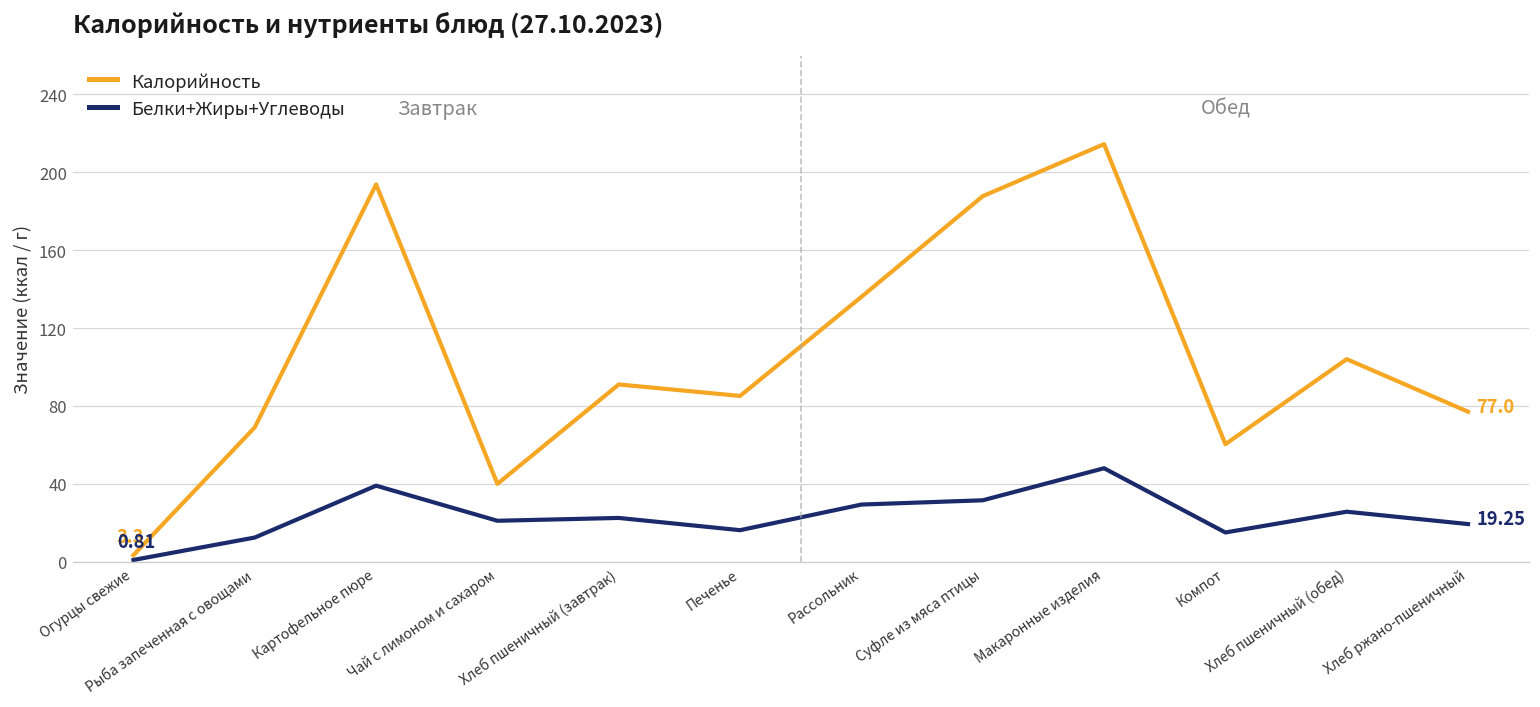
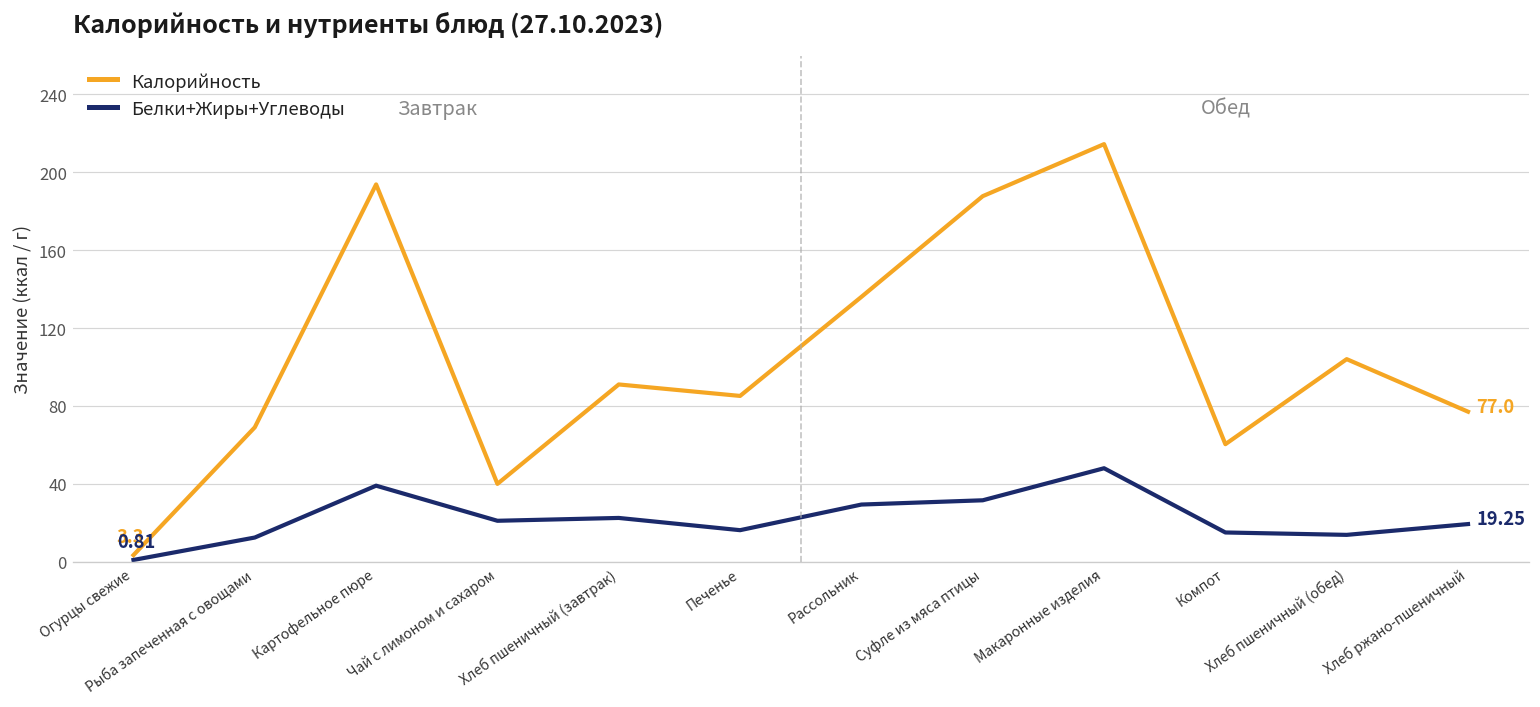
Белки+Жиры+Углеводы, Хлеб пшеничный (обед): 26 -> 14
